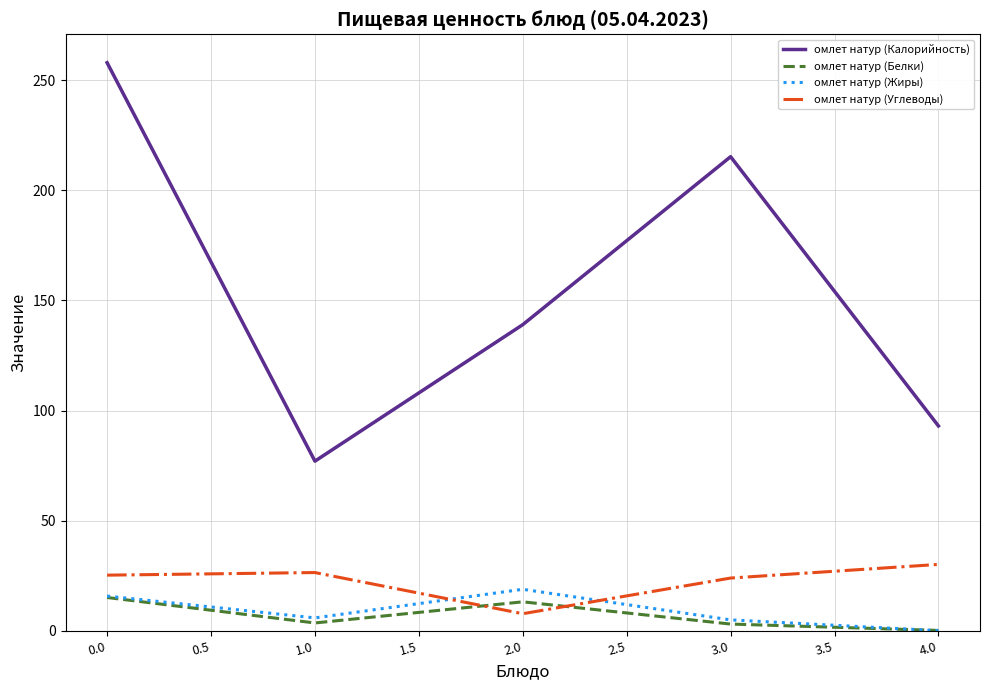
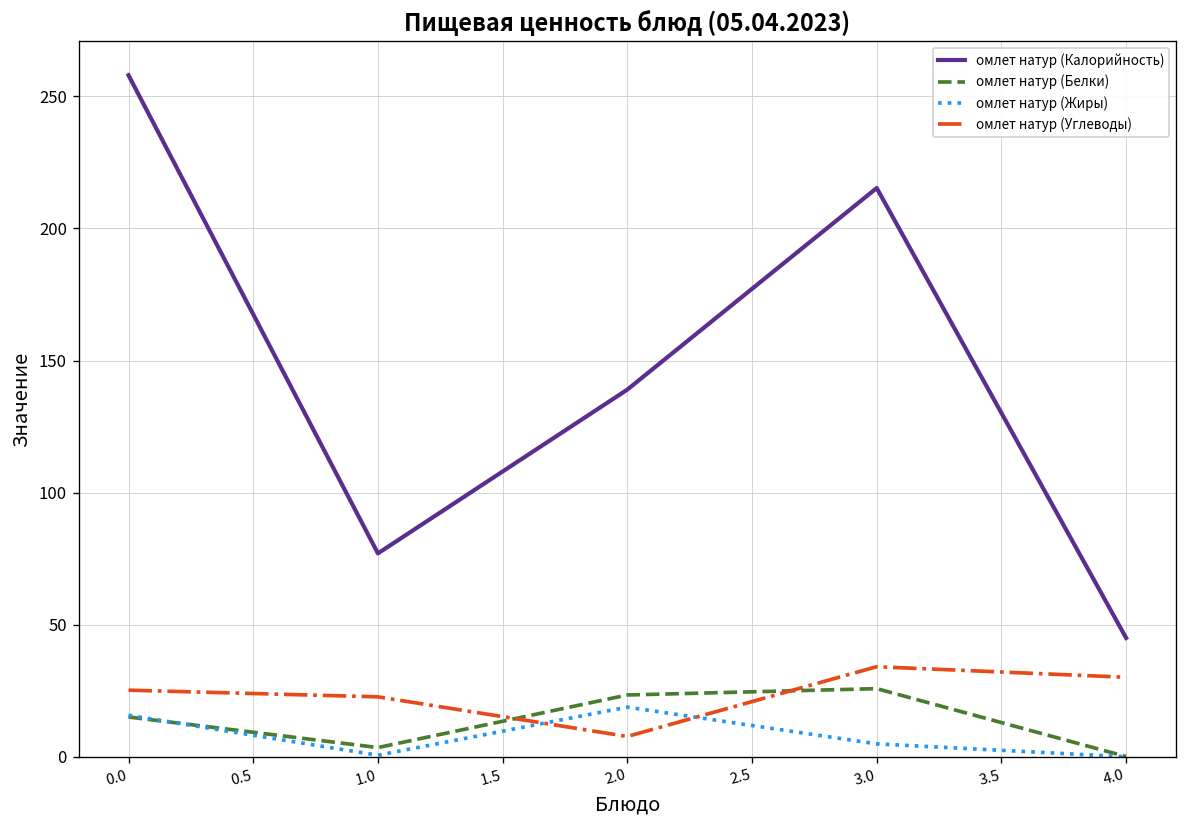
омлет натур (Жиры), 1.0: 6 -> 1
омлет натур (Углеводы), 1.0: 26 -> 23
омлет натур (Белки), 2.0: 13 -> 23
омлет натур (Белки), 3.0: 3 -> 26
омлет натур (Углеводы), 3.0: 24 -> 34
омлет натур (Калорийность), 4.0: 93 -> 45
